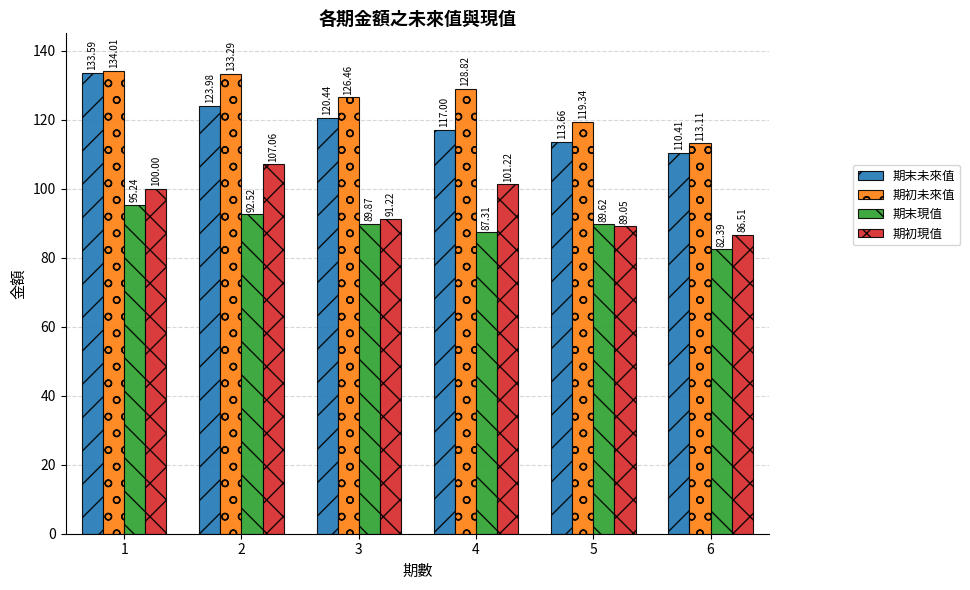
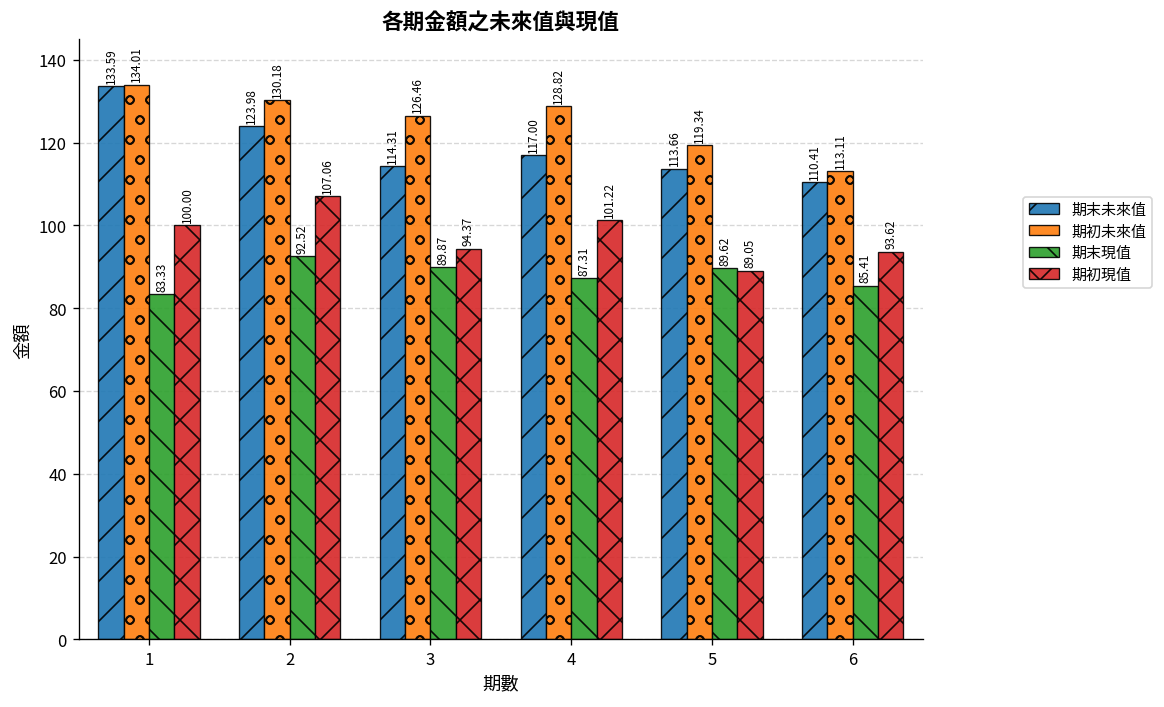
期末現值, 1: 95.24 -> 83.33
期初未來值, 2: 133.29 -> 130.18
期末未來值, 3: 120.44 -> 114.31
期初現值, 3: 91.22 -> 94.37
期末現值, 6: 82.39 -> 85.41
期初現值, 6: 86.51 -> 93.62
